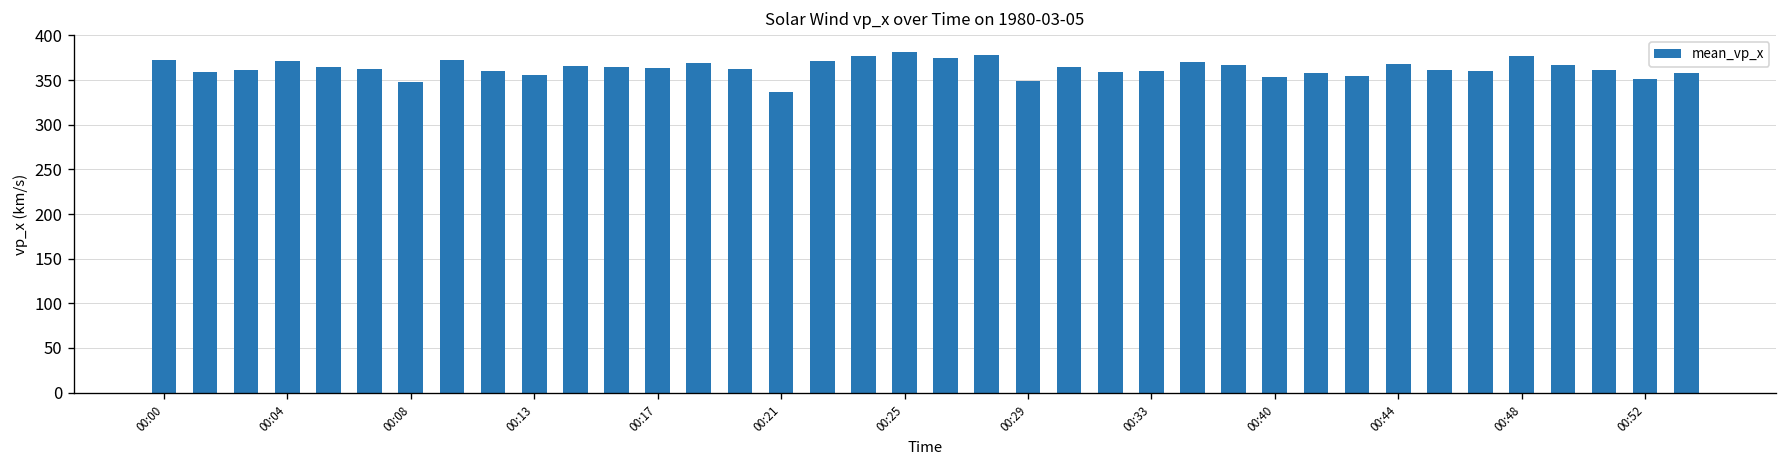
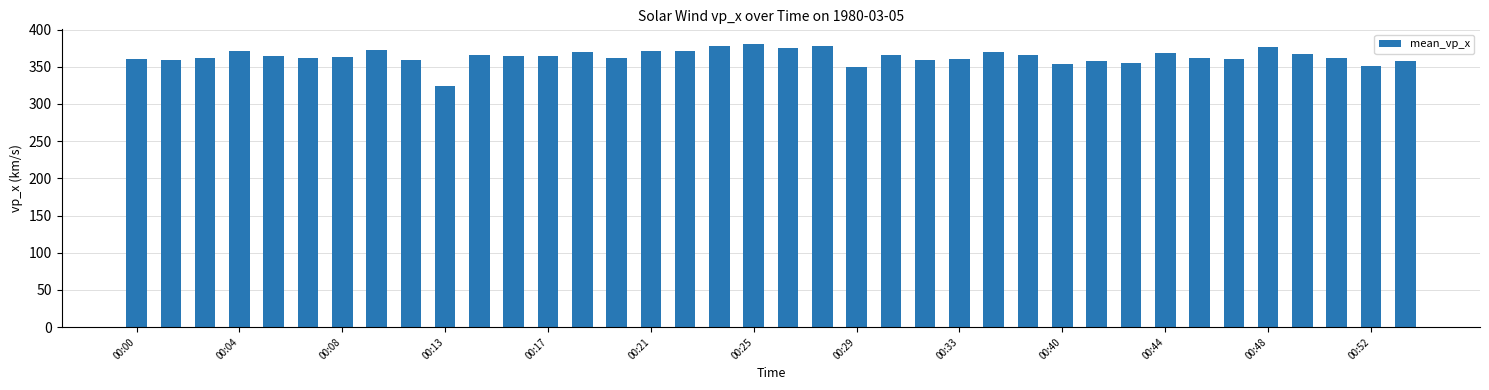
00:00: 370 -> 360
00:08: 350 -> 360
00:13: 360 -> 320
00:21: 340 -> 370
